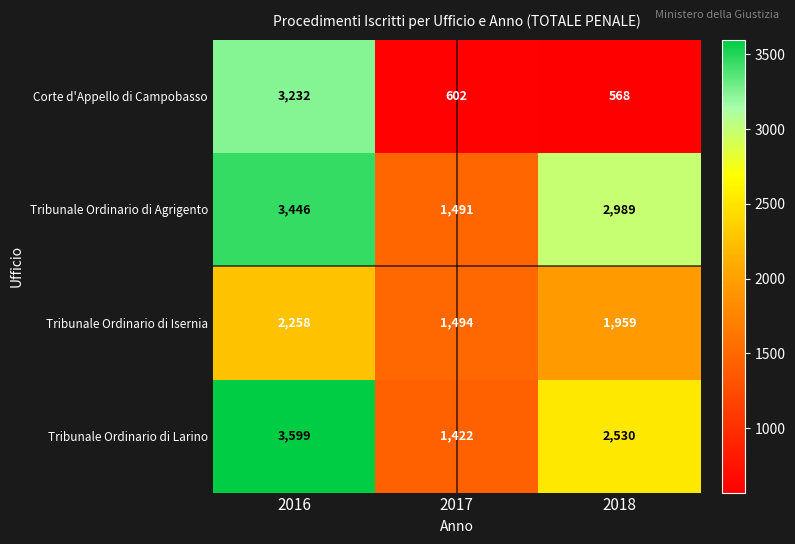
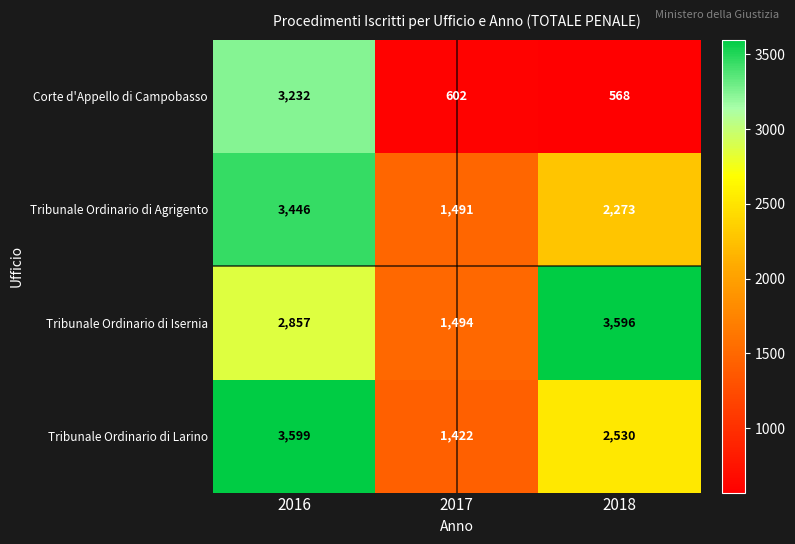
Tribunale Ordinario di Agrigento, 2018: 2,989 -> 2,273
Tribunale Ordinario di Isernia, 2016: 2,258 -> 2,857
Tribunale Ordinario di Isernia, 2018: 1,959 -> 3,596
